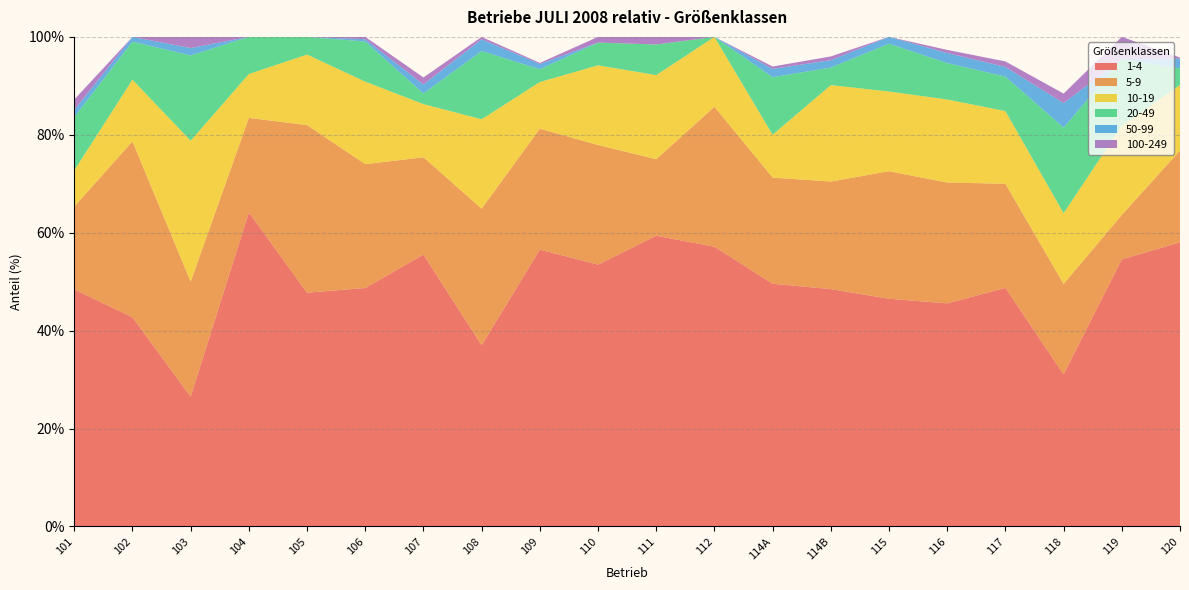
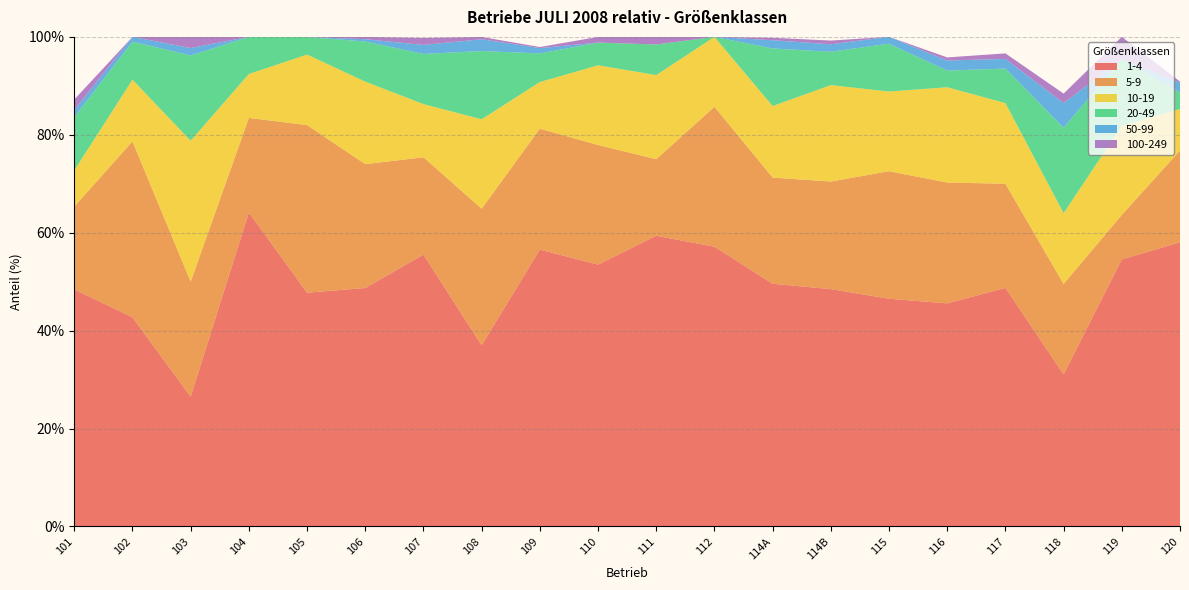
20-49, 107: 2% -> 10%
20-49, 109: 3% -> 6%
10-19, 114A: 9% -> 15%
20-49, 114B: 4% -> 7%
10-19, 116: 17% -> 19%
20-49, 116: 7% -> 3%
10-19, 117: 15% -> 16%
10-19, 120: 13% -> 8%
